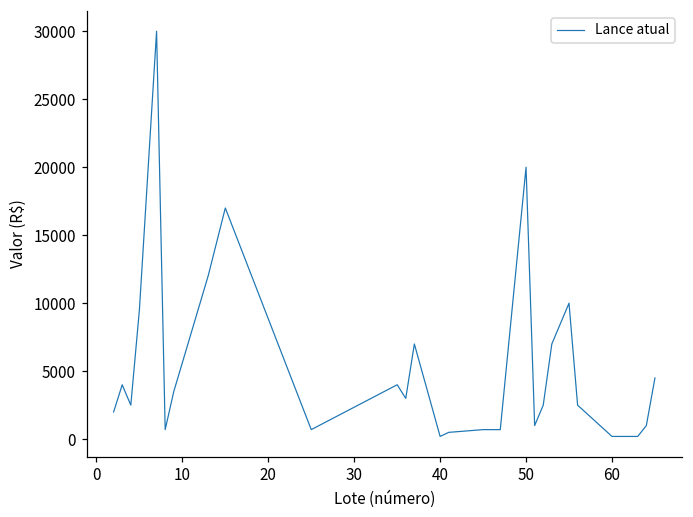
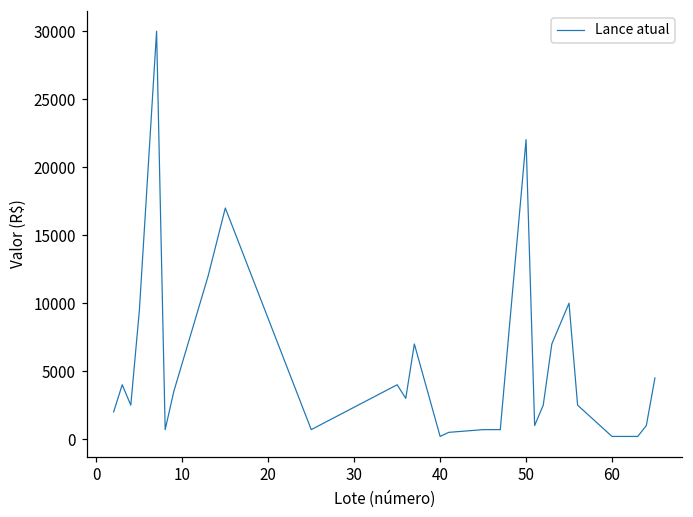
50: 20000 -> 22000
